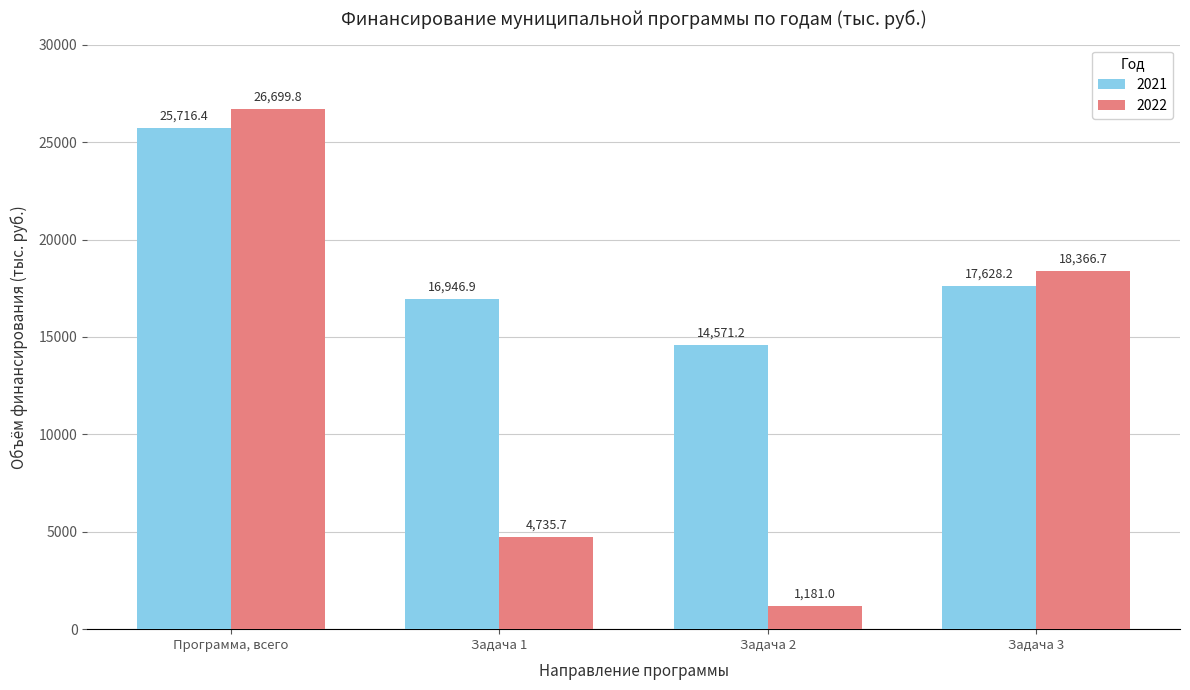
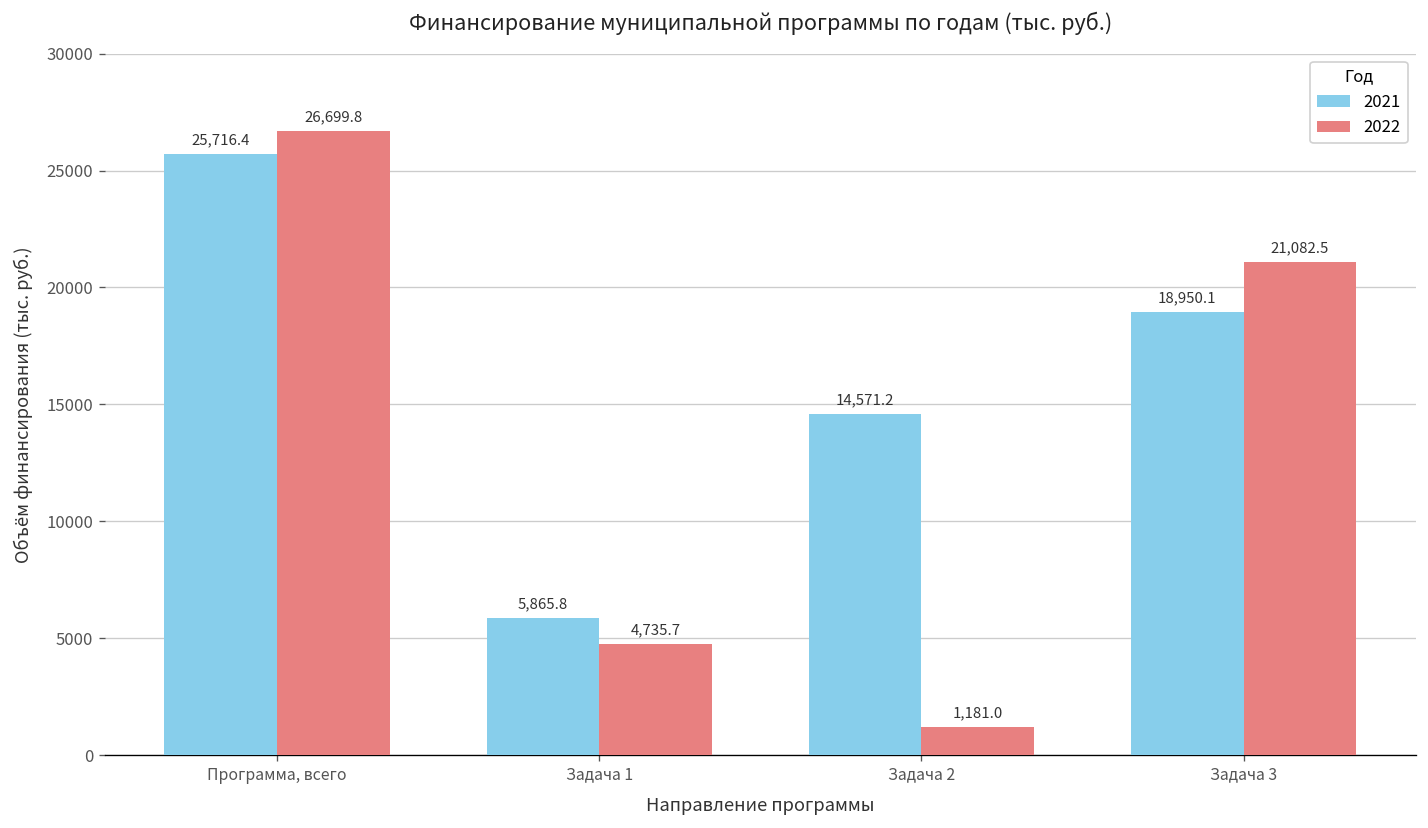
2021, Задача 1: 16,946.9 -> 5,865.8
2021, Задача 3: 17,628.2 -> 18,950.1
2022, Задача 3: 18,366.7 -> 21,082.5
